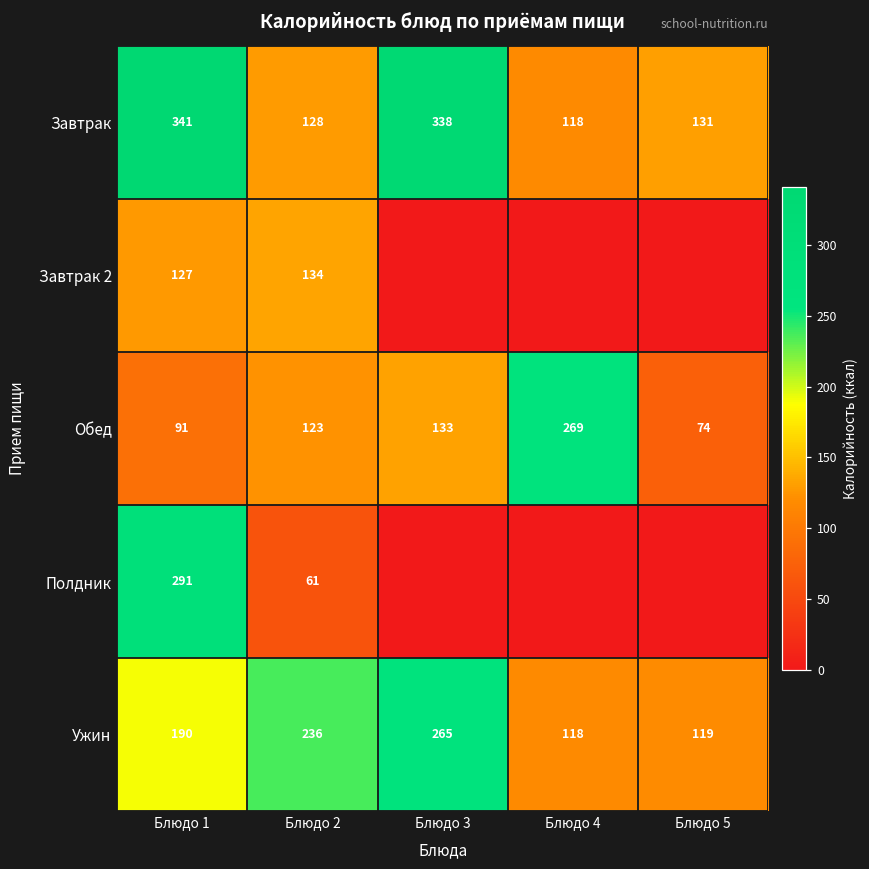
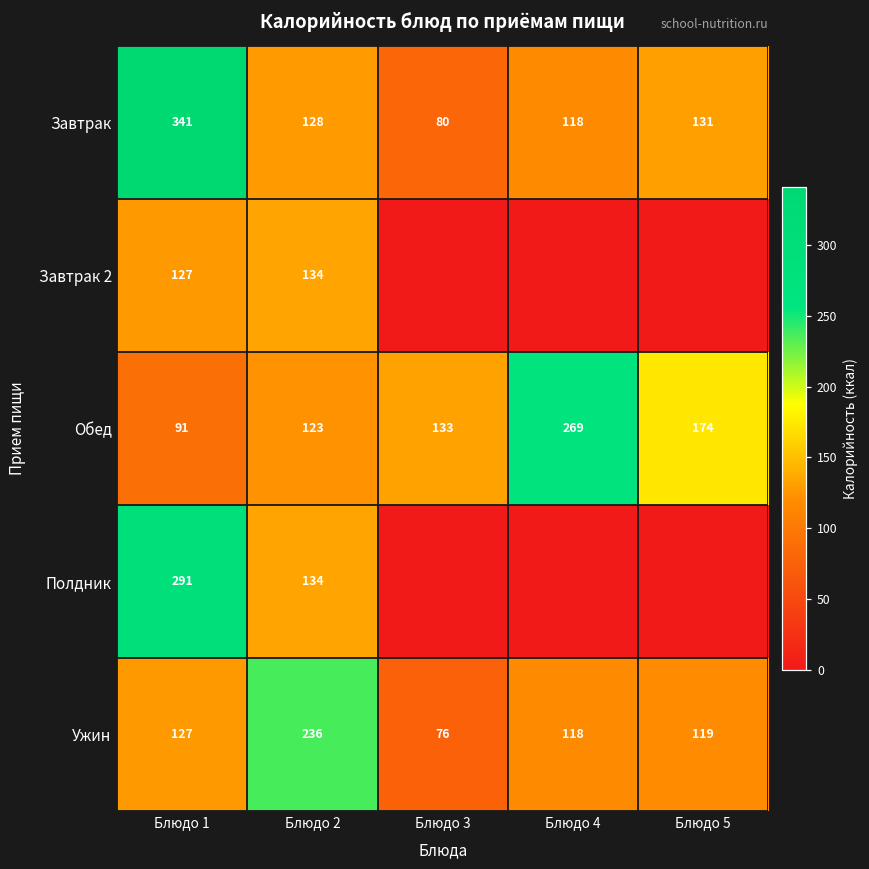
Завтрак, Блюдо 3: 338 -> 80
Обед, Блюдо 5: 74 -> 174
Полдник, Блюдо 2: 61 -> 134
Ужин, Блюдо 1: 190 -> 127
Ужин, Блюдо 3: 265 -> 76
